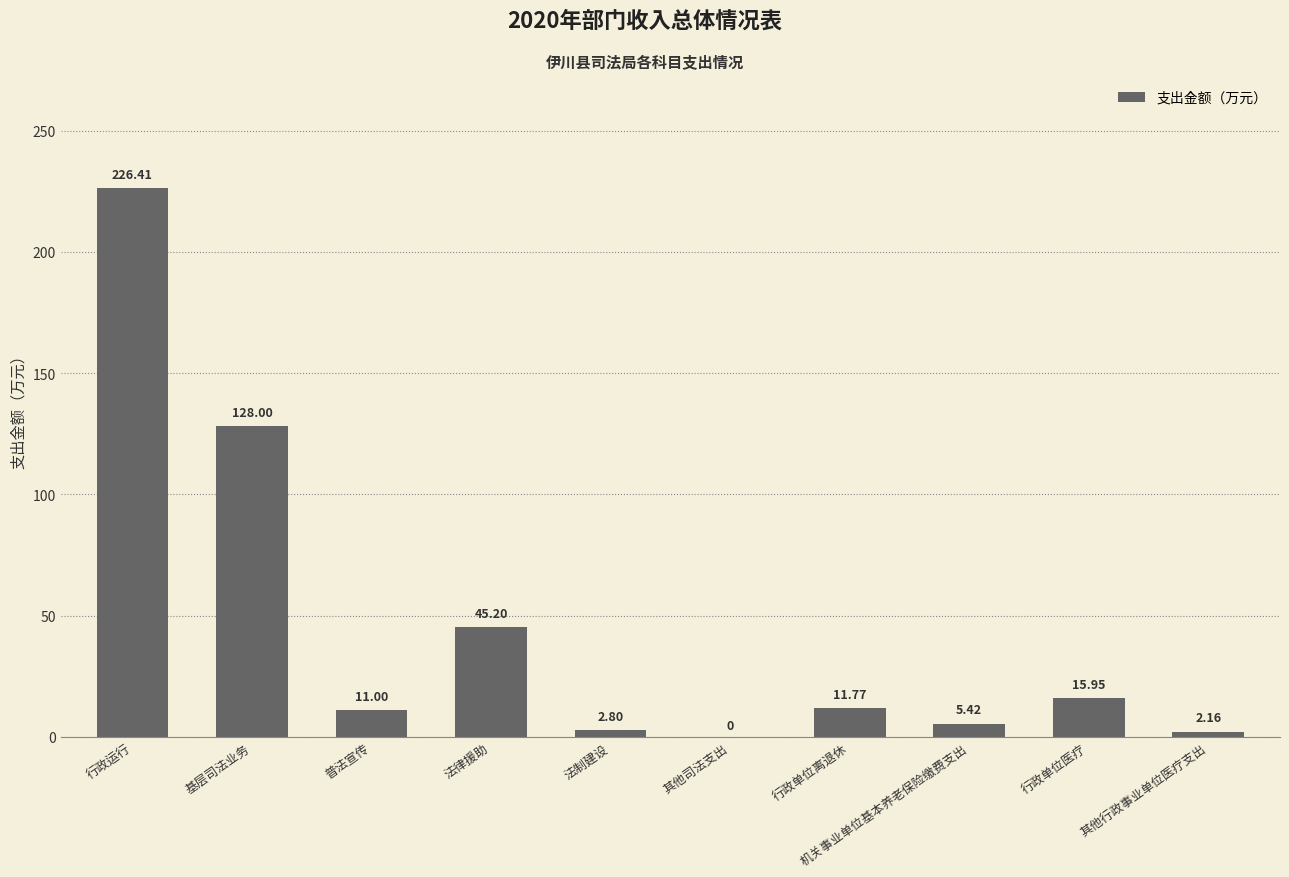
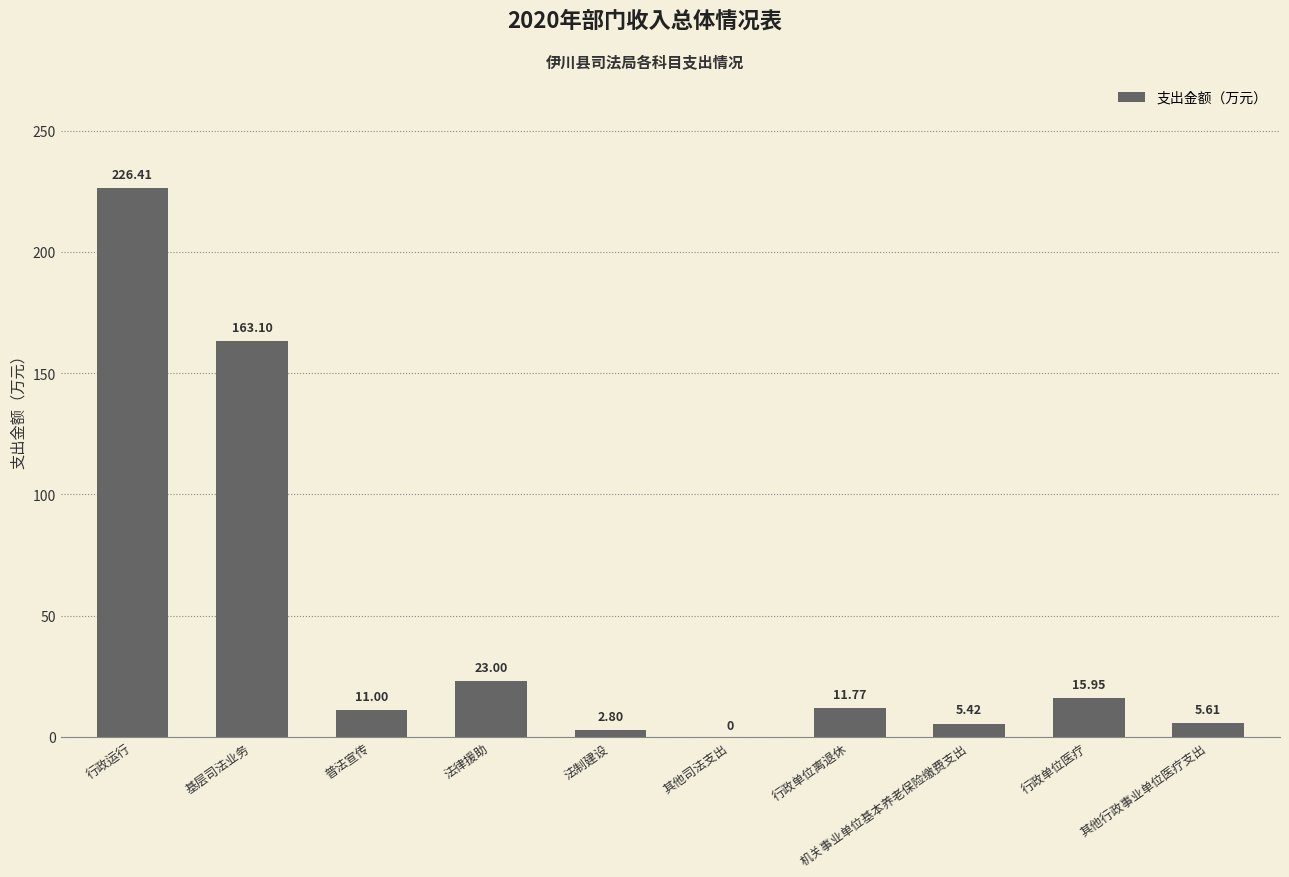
基层司法业务: 128.00 -> 163.10
法律援助: 45.20 -> 23.00
其他行政事业单位医疗支出: 2.16 -> 5.61
